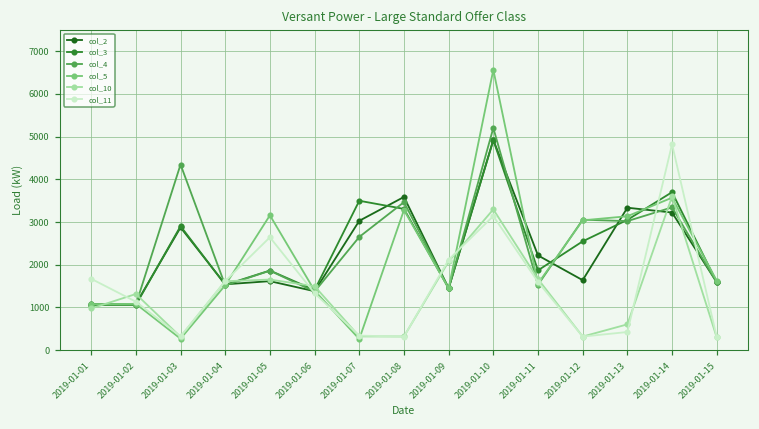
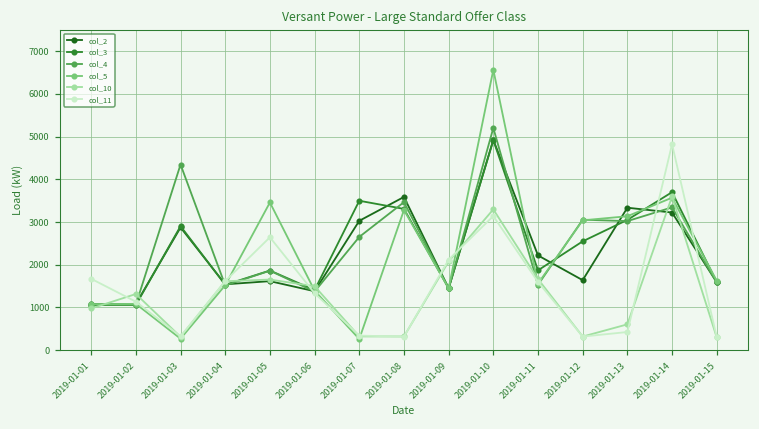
col_5, 2019-01-05: 3200 -> 3500
